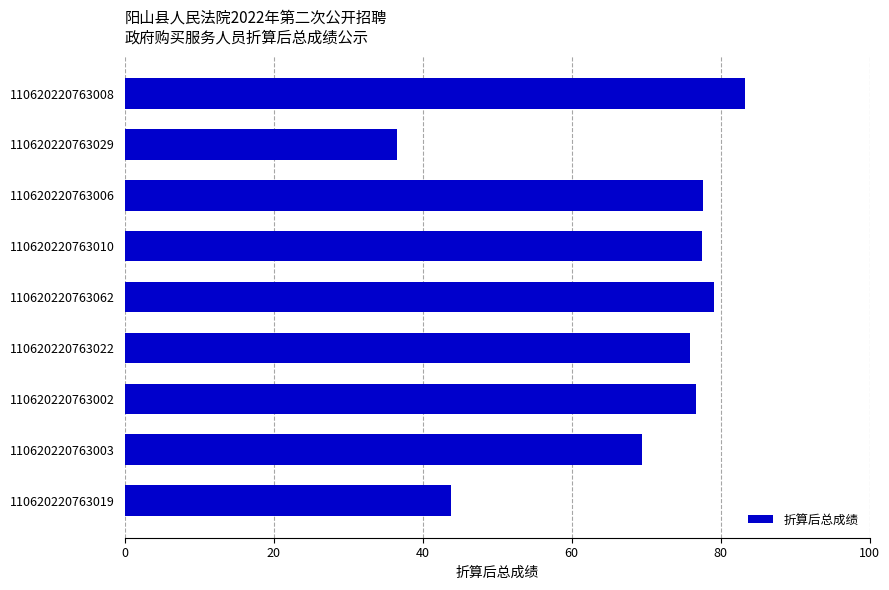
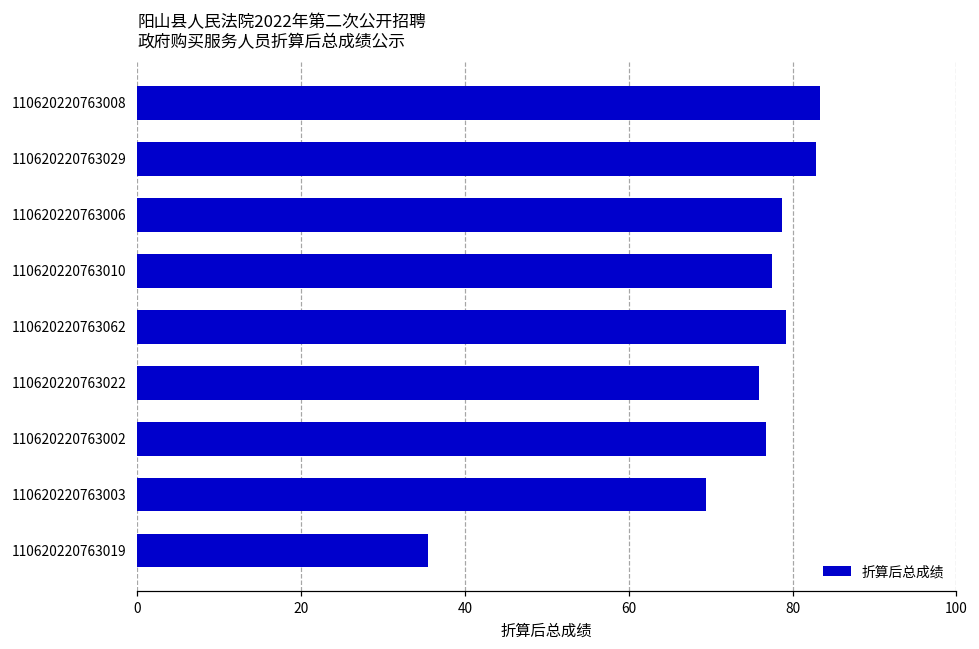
110620220763029: 37 -> 83
110620220763006: 78 -> 79
110620220763019: 44 -> 36
